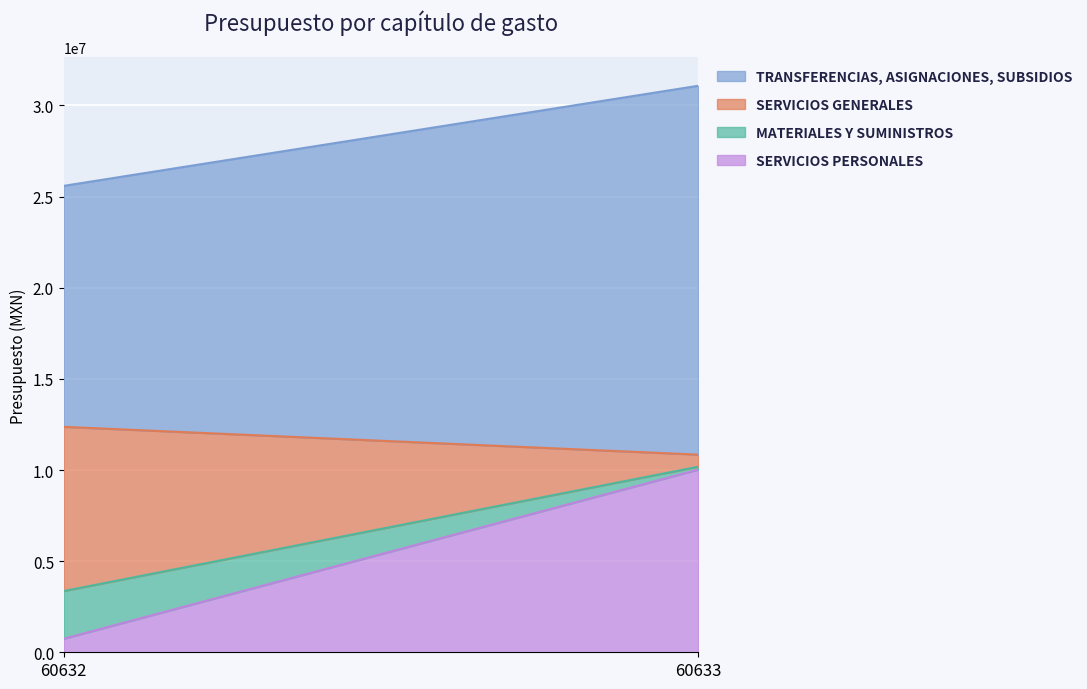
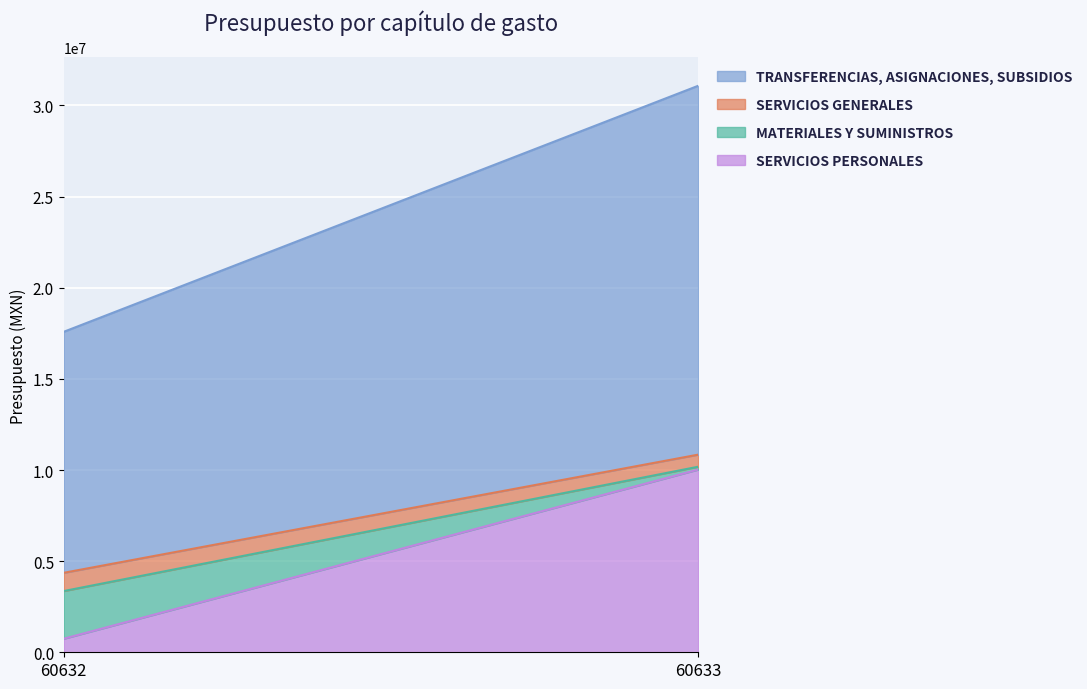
SERVICIOS GENERALES, 60632: 9000000 -> 1000000
